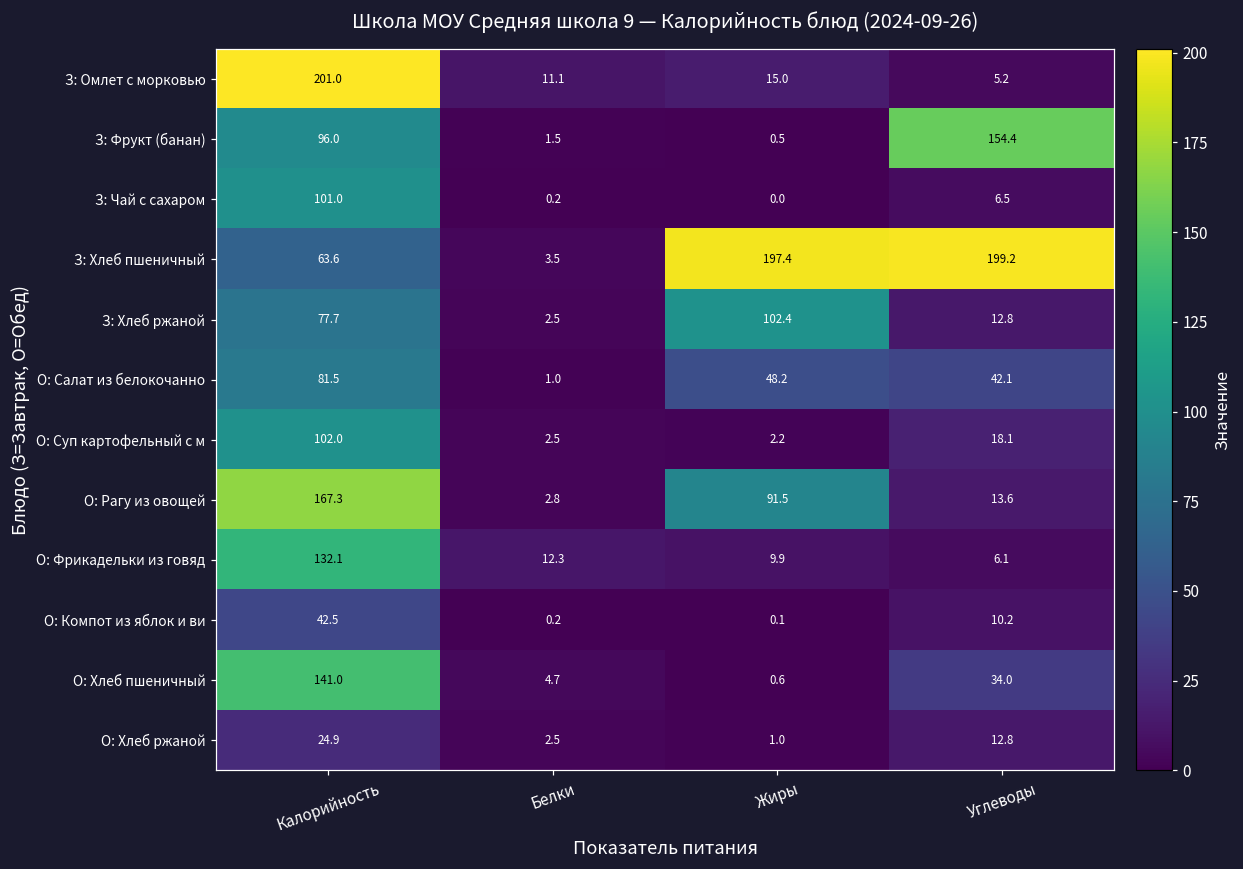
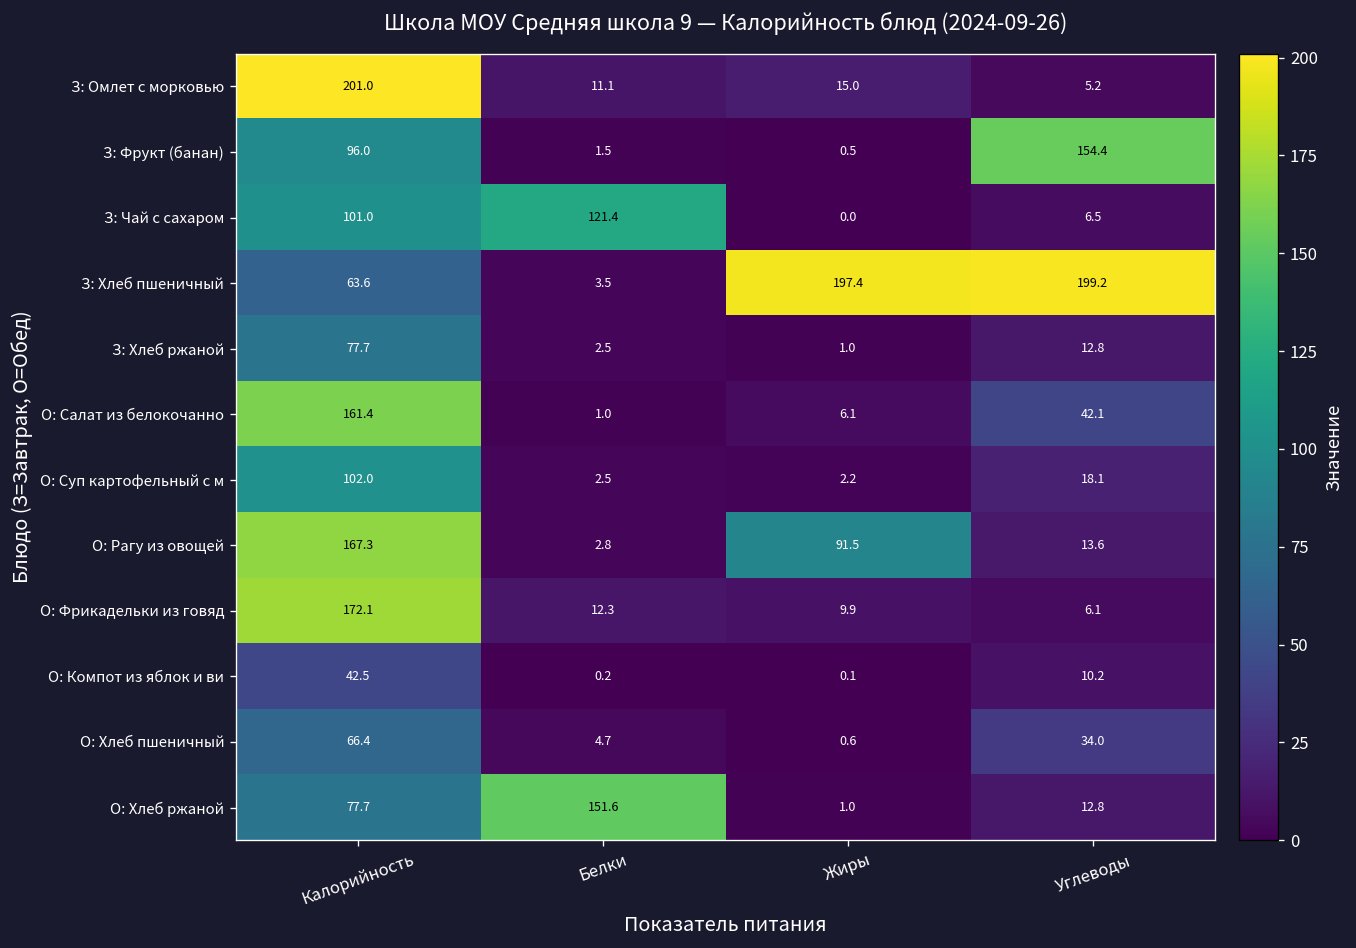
З: Чай с сахаром, Белки: 0.2 -> 121.4
З: Хлеб ржаной, Жиры: 102.4 -> 1.0
О: Салат из белокочанно, Калорийность: 81.5 -> 161.4
О: Салат из белокочанно, Жиры: 48.2 -> 6.1
О: Фрикадельки из говяд, Калорийность: 132.1 -> 172.1
О: Хлеб пшеничный, Калорийность: 141.0 -> 66.4
О: Хлеб ржаной, Калорийность: 24.9 -> 77.7
О: Хлеб ржаной, Белки: 2.5 -> 151.6
